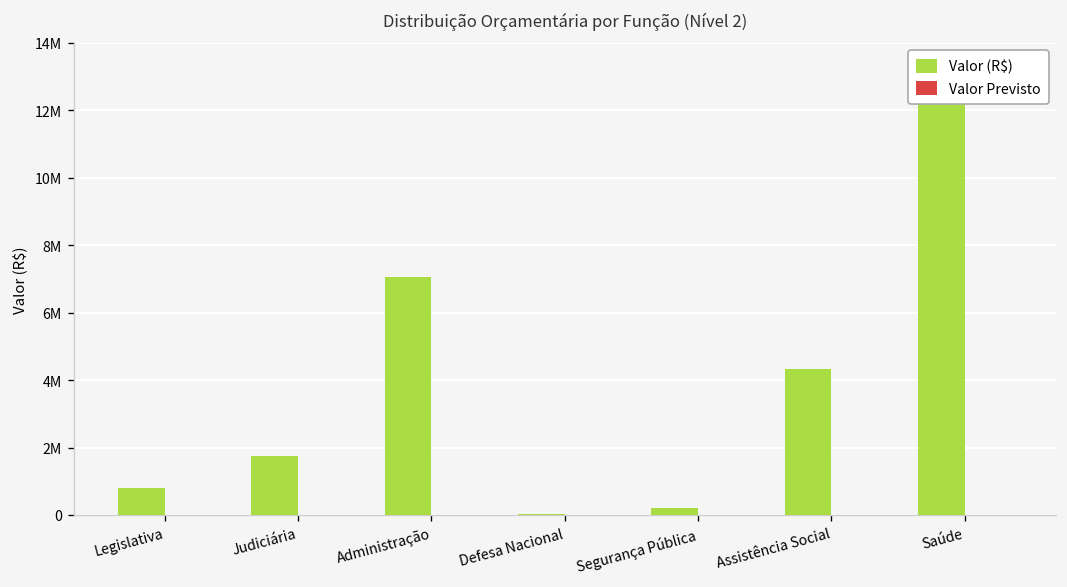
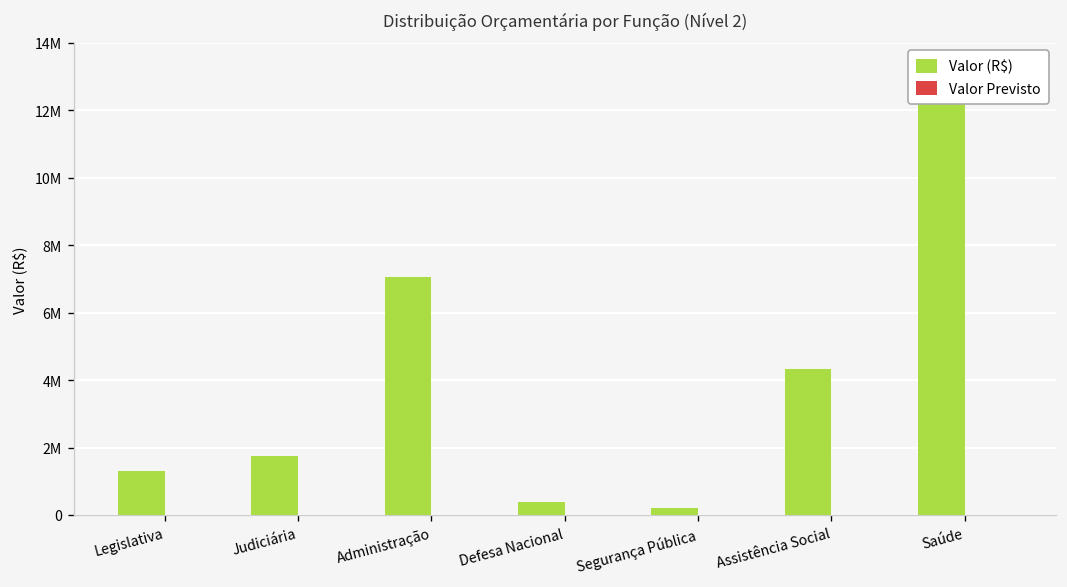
Valor (R$), Legislativa: 800000 -> 1300000
Valor (R$), Defesa Nacional: 0 -> 400000
